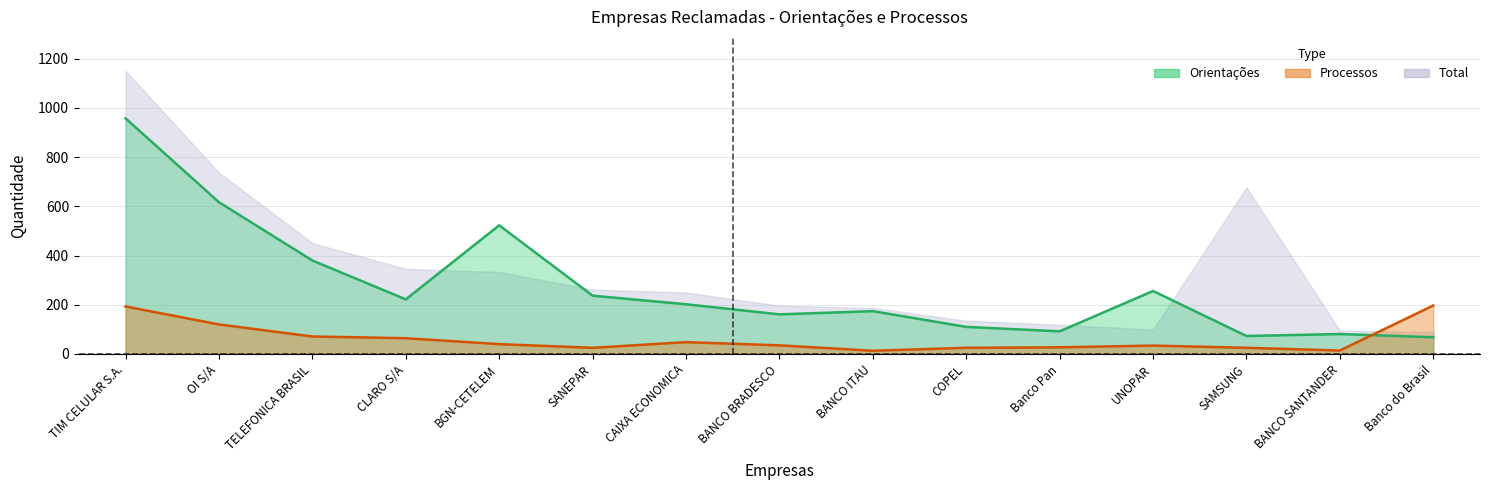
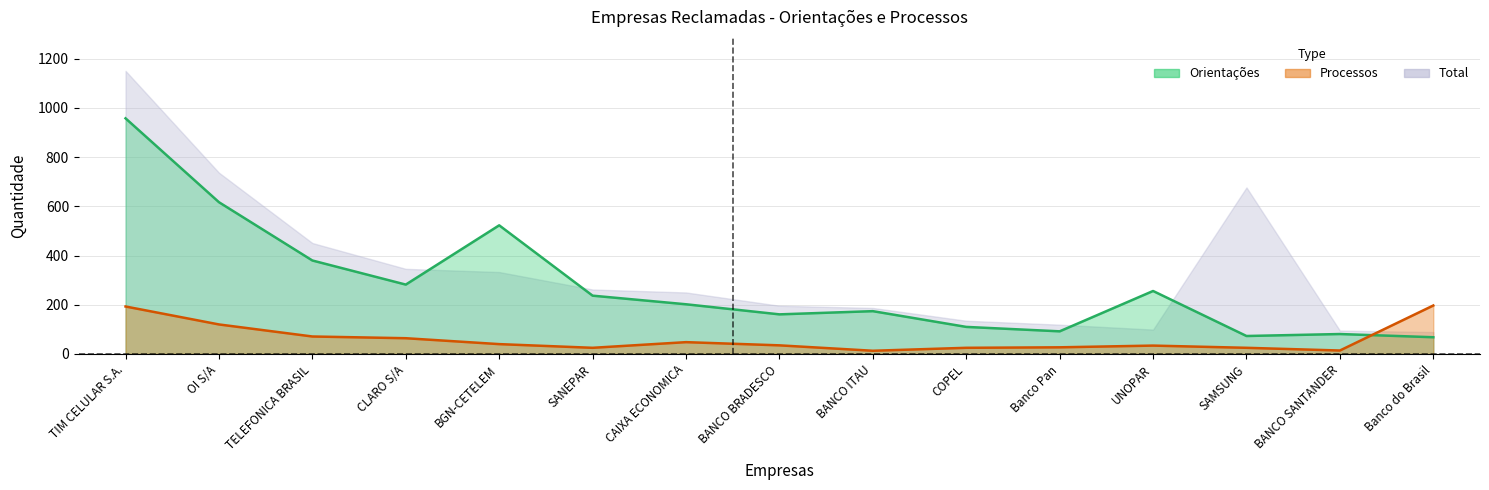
Orientações, CLARO S/A: 220 -> 280
